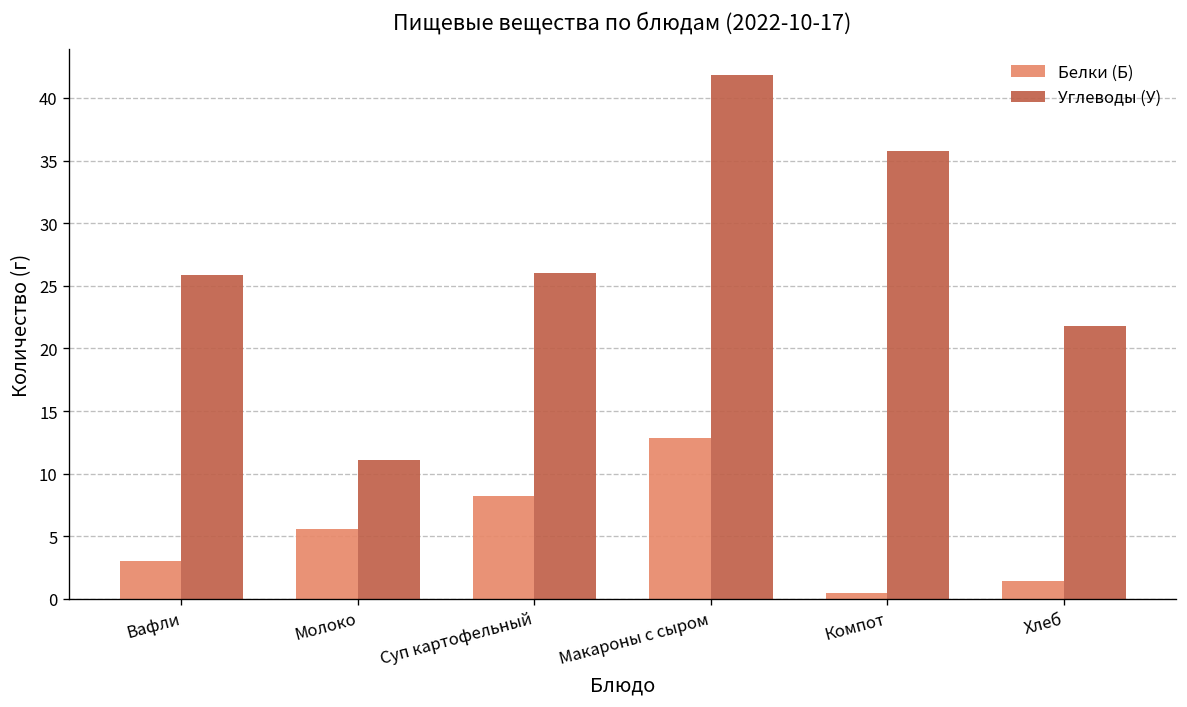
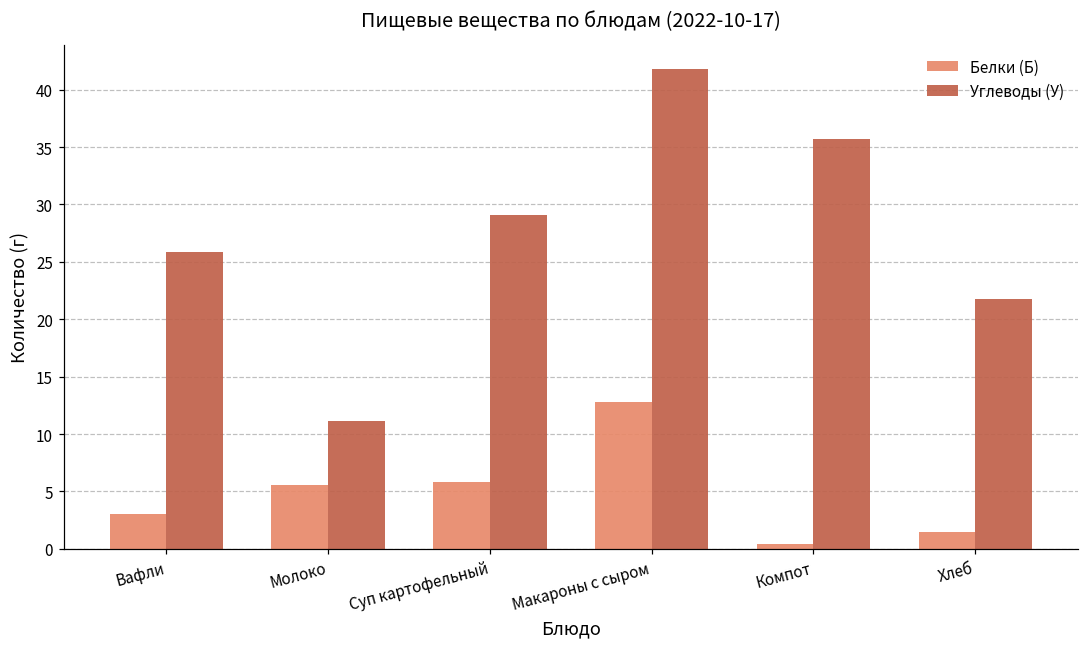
Белки (Б), Суп картофельный: 8.2 -> 5.8
Углеводы (У), Суп картофельный: 26.0 -> 29.1
